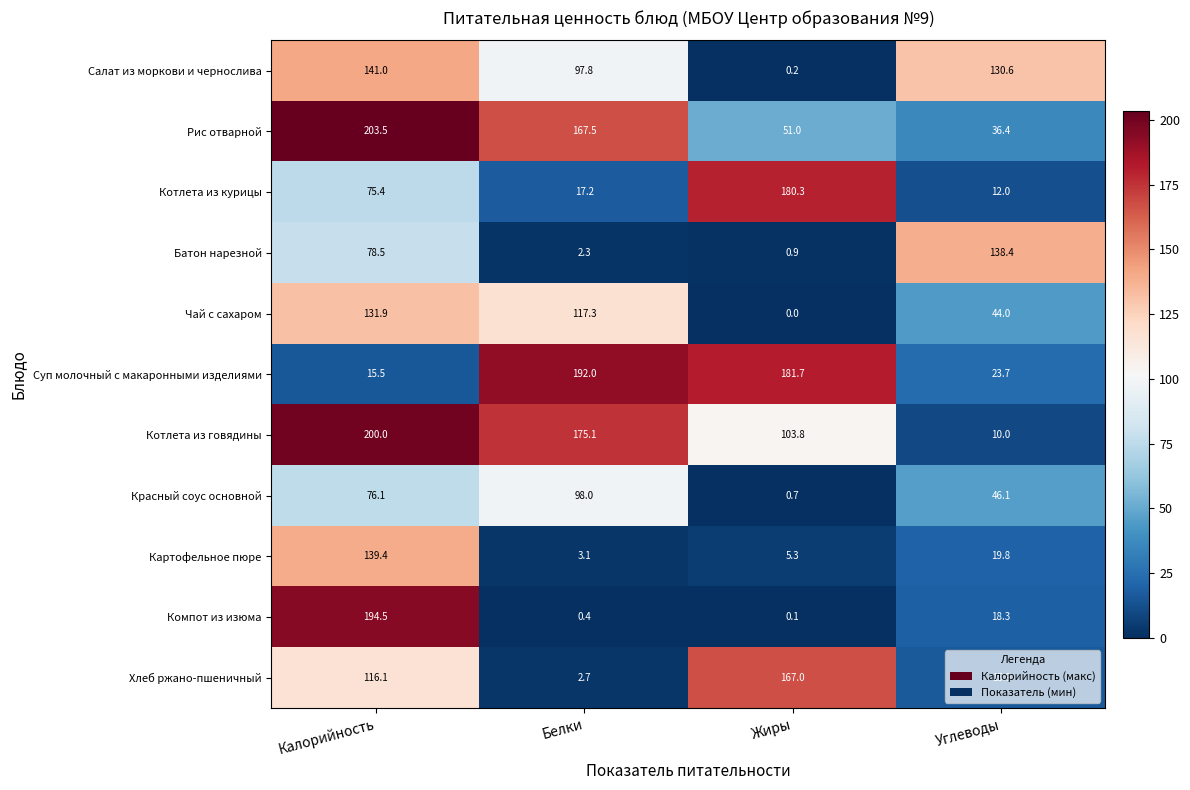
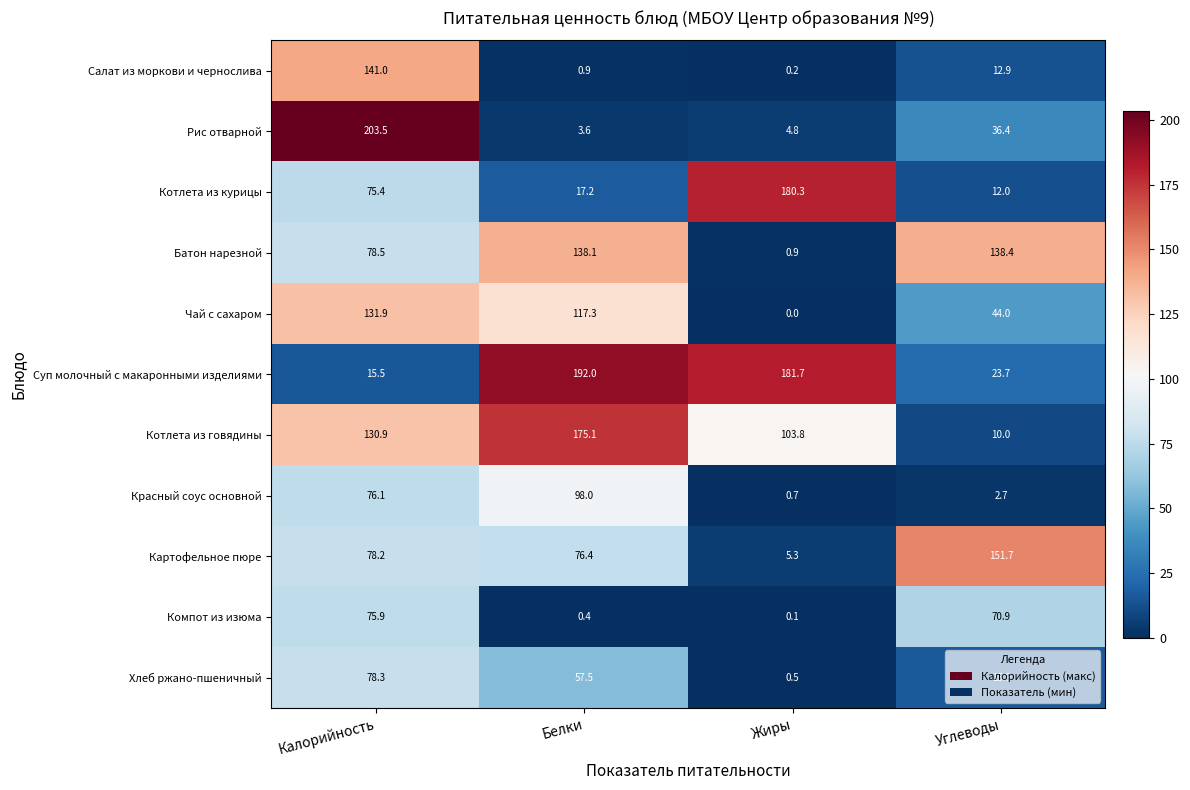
Салат из моркови и чернослива, Белки: 97.8 -> 0.9
Салат из моркови и чернослива, Углеводы: 130.6 -> 12.9
Рис отварной, Белки: 167.5 -> 3.6
Рис отварной, Жиры: 51.0 -> 4.8
Батон нарезной, Белки: 2.3 -> 138.1
Котлета из говядины, Калорийность: 200.0 -> 130.9
Красный соус основной, Углеводы: 46.1 -> 2.7
Картофельное пюре, Калорийность: 139.4 -> 78.2
Картофельное пюре, Белки: 3.1 -> 76.4
Картофельное пюре, Углеводы: 19.8 -> 151.7
Компот из изюма, Калорийность: 194.5 -> 75.9
Компот из изюма, Углеводы: 18.3 -> 70.9
Хлеб ржано-пшеничный, Калорийность: 116.1 -> 78.3
Хлеб ржано-пшеничный, Белки: 2.7 -> 57.5
Хлеб ржано-пшеничный, Жиры: 167.0 -> 0.5
